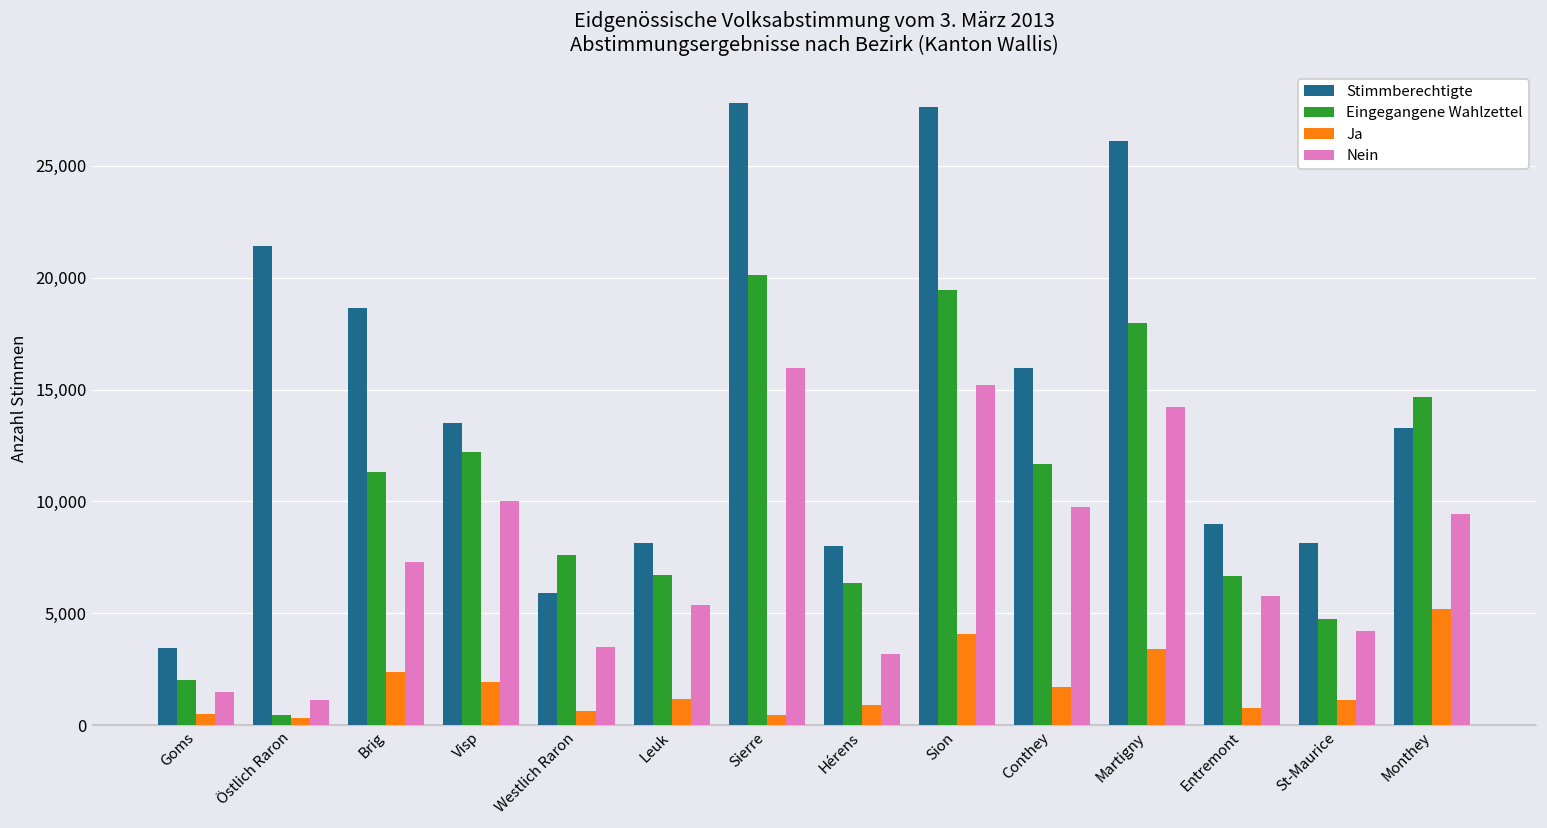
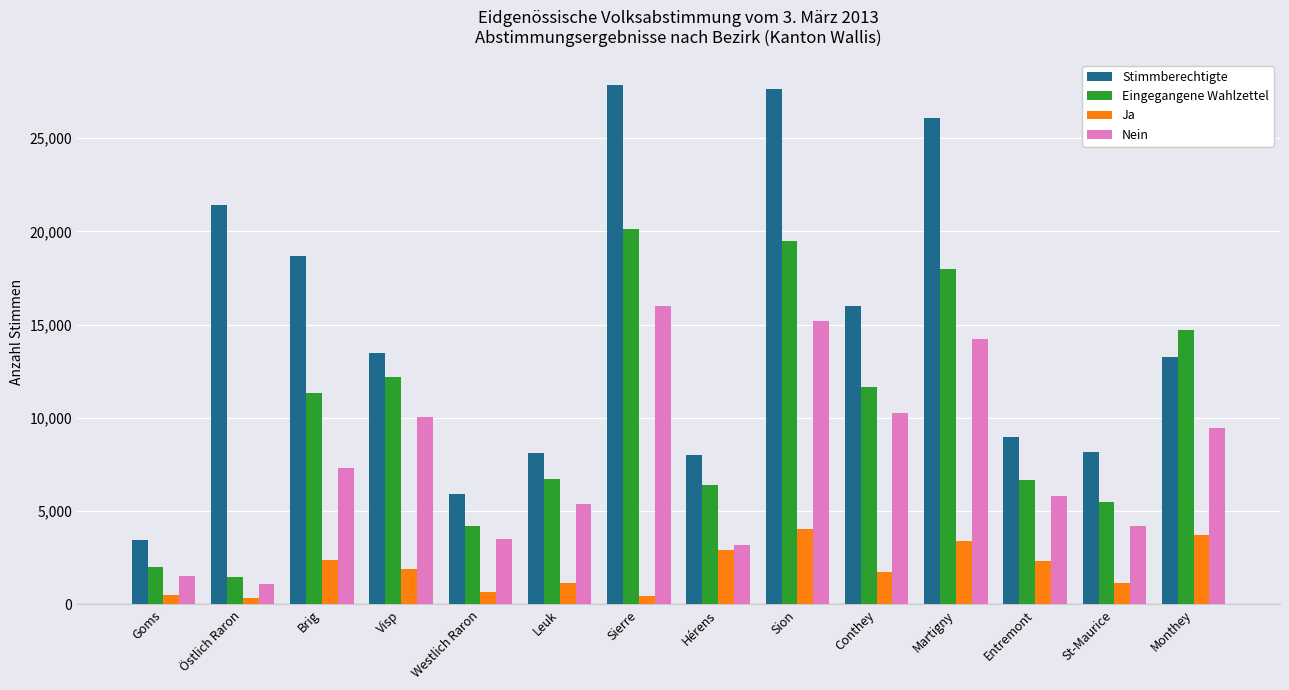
Eingegangene Wahlzettel, Östlich Raron: 500 -> 1,500
Eingegangene Wahlzettel, Westlich Raron: 7,600 -> 4,200
Ja, Hérens: 900 -> 2,900
Nein, Conthey: 9,700 -> 10,300
Ja, Entremont: 800 -> 2,300
Eingegangene Wahlzettel, St-Maurice: 4,800 -> 5,500
Ja, Monthey: 5,200 -> 3,700
